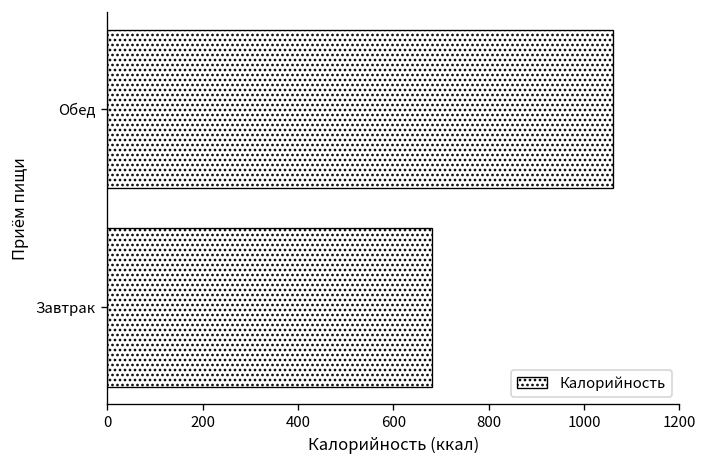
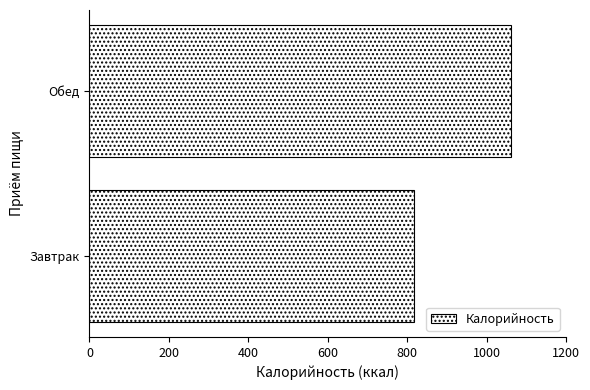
Завтрак: 680 -> 820
